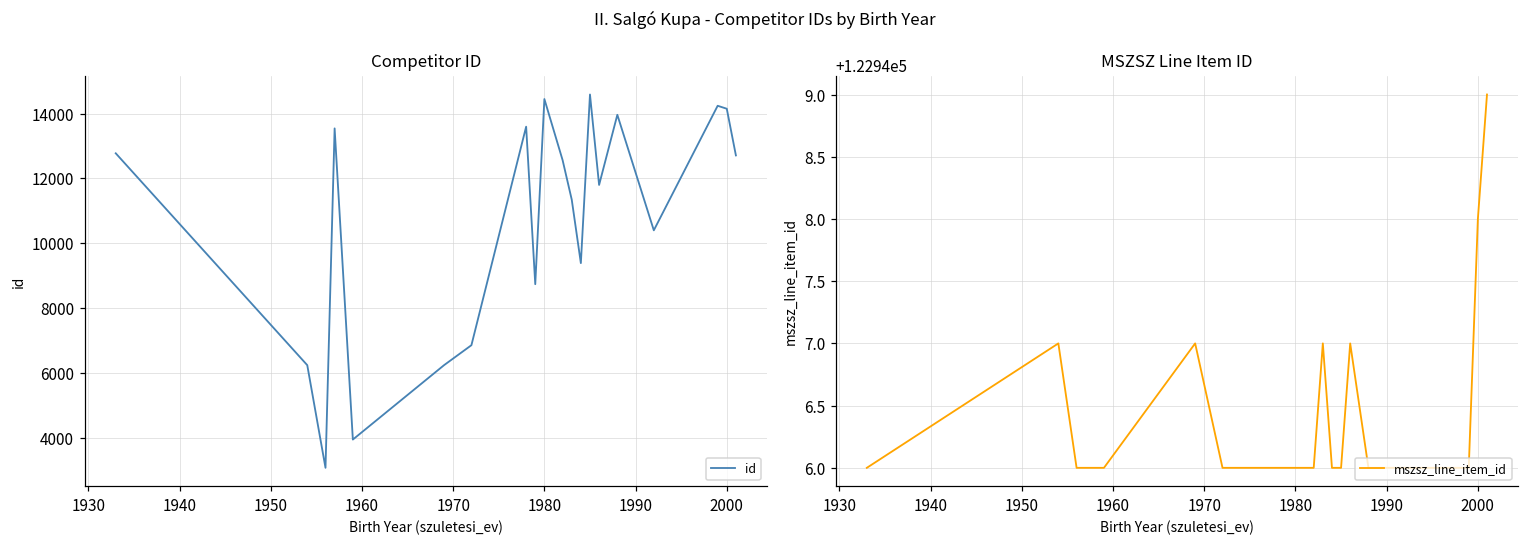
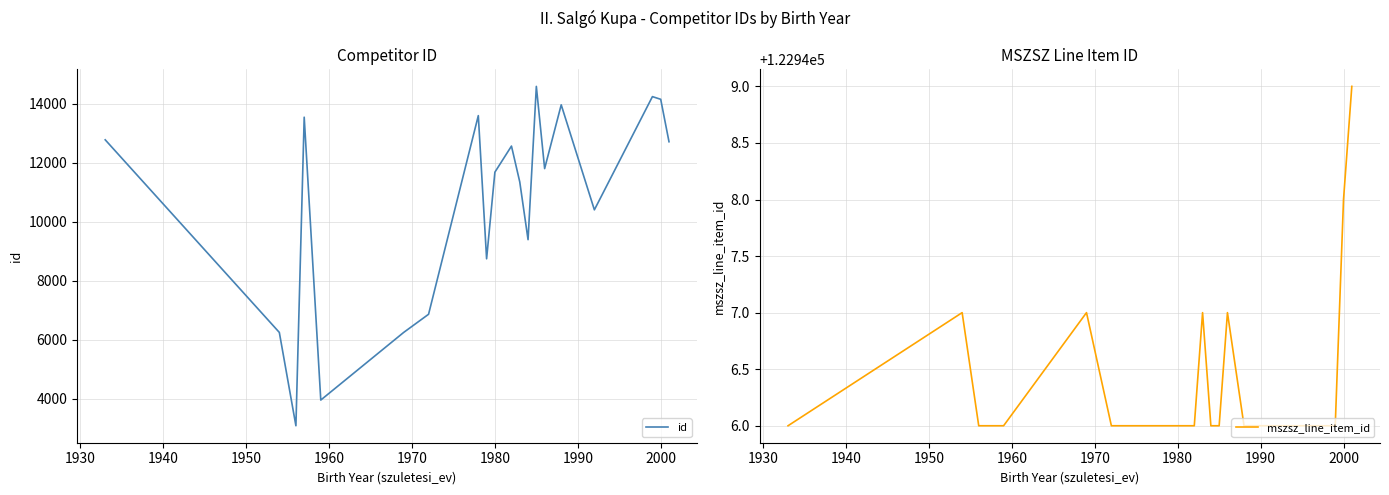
Competitor ID, 1980: 14400 -> 11700
